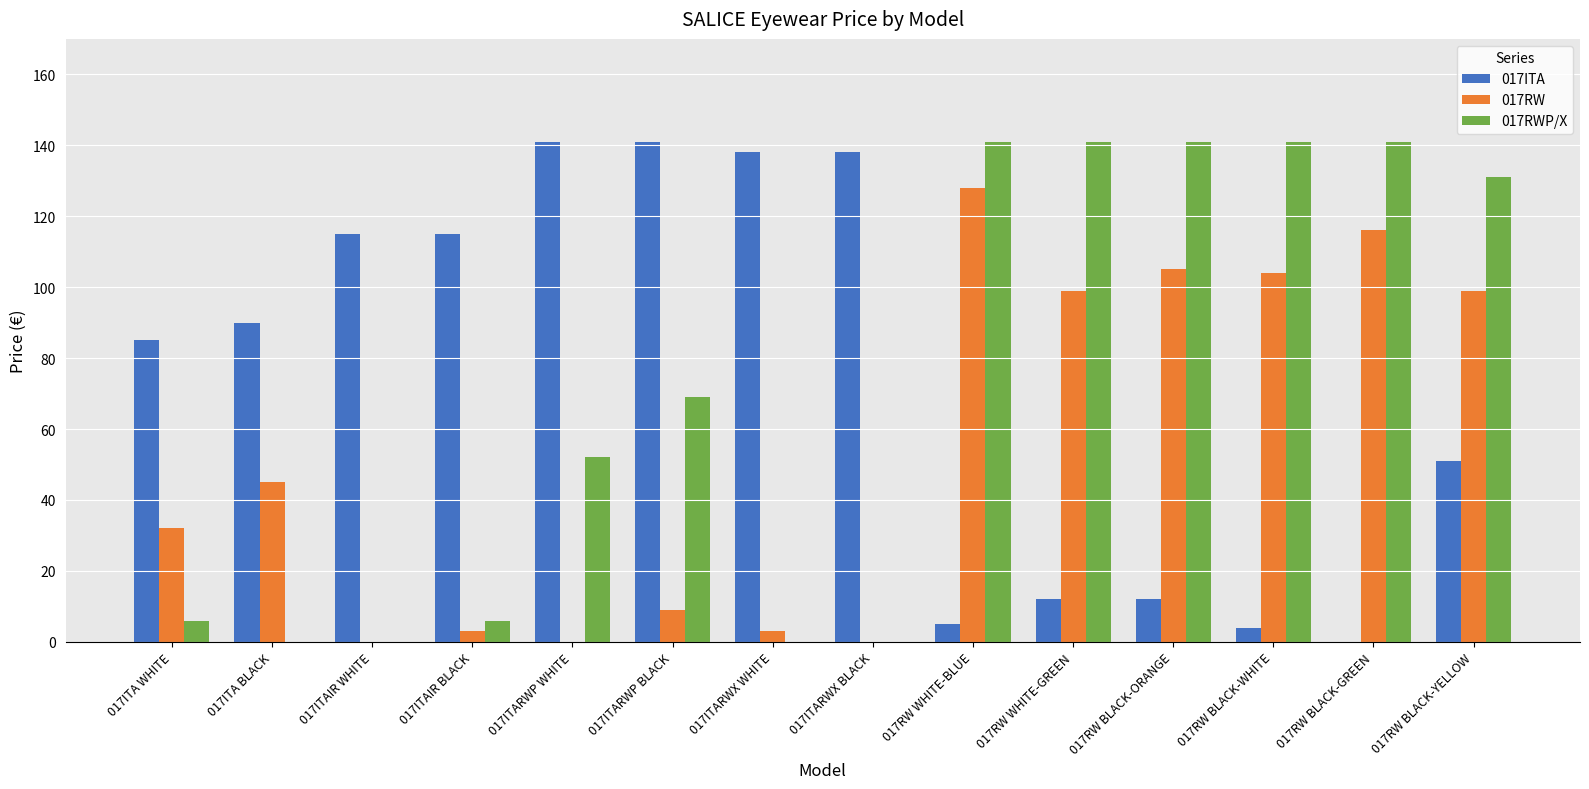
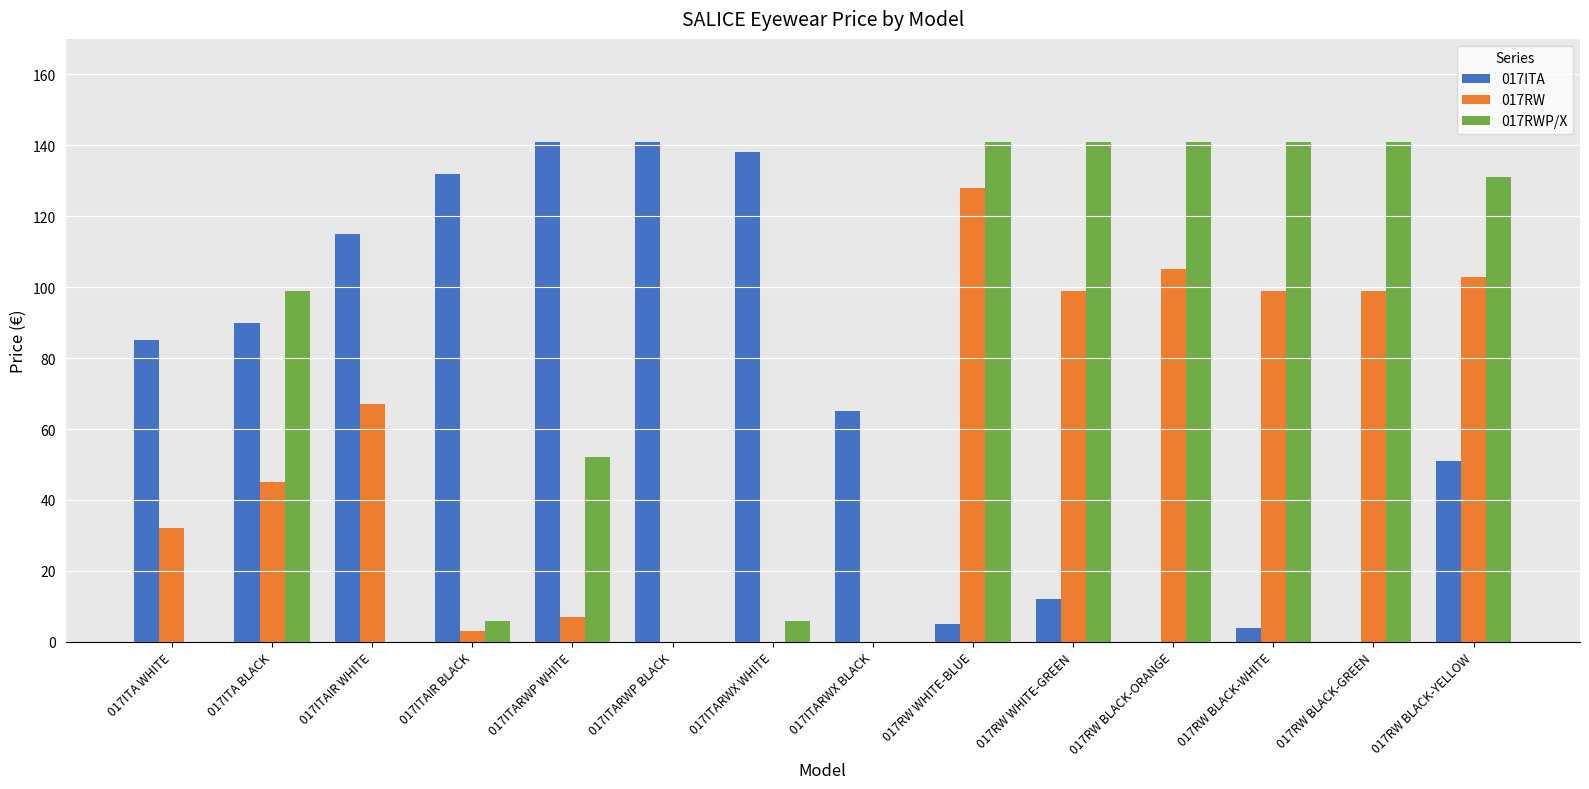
017RWP/X, 017ITA WHITE: 6 -> 0
017RWP/X, 017ITA BLACK: 0 -> 99
017RW, 017ITAIR WHITE: 0 -> 67
017ITA, 017ITAIR BLACK: 115 -> 132
017RW, 017ITARWP WHITE: 0 -> 7
017RW, 017ITARWP BLACK: 9 -> 0
017RWP/X, 017ITARWP BLACK: 69 -> 0
017RW, 017ITARWX WHITE: 3 -> 0
017RWP/X, 017ITARWX WHITE: 0 -> 6
017ITA, 017ITARWX BLACK: 138 -> 65
017ITA, 017RW BLACK-ORANGE: 12 -> 0
017RW, 017RW BLACK-WHITE: 104 -> 99
017RW, 017RW BLACK-GREEN: 116 -> 99
017RW, 017RW BLACK-YELLOW: 99 -> 103
